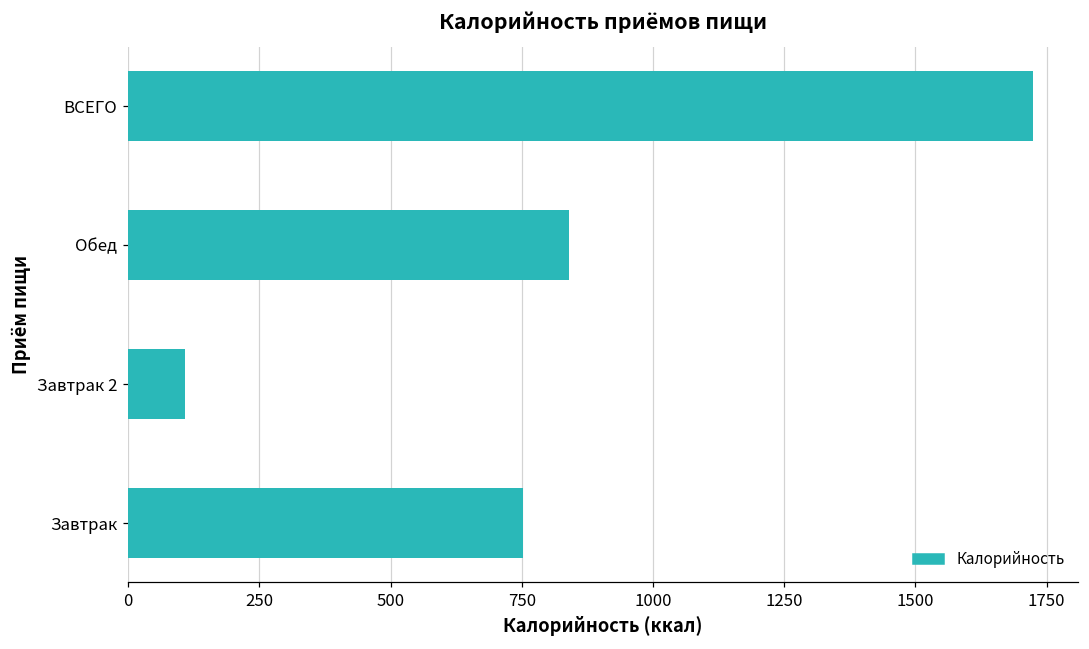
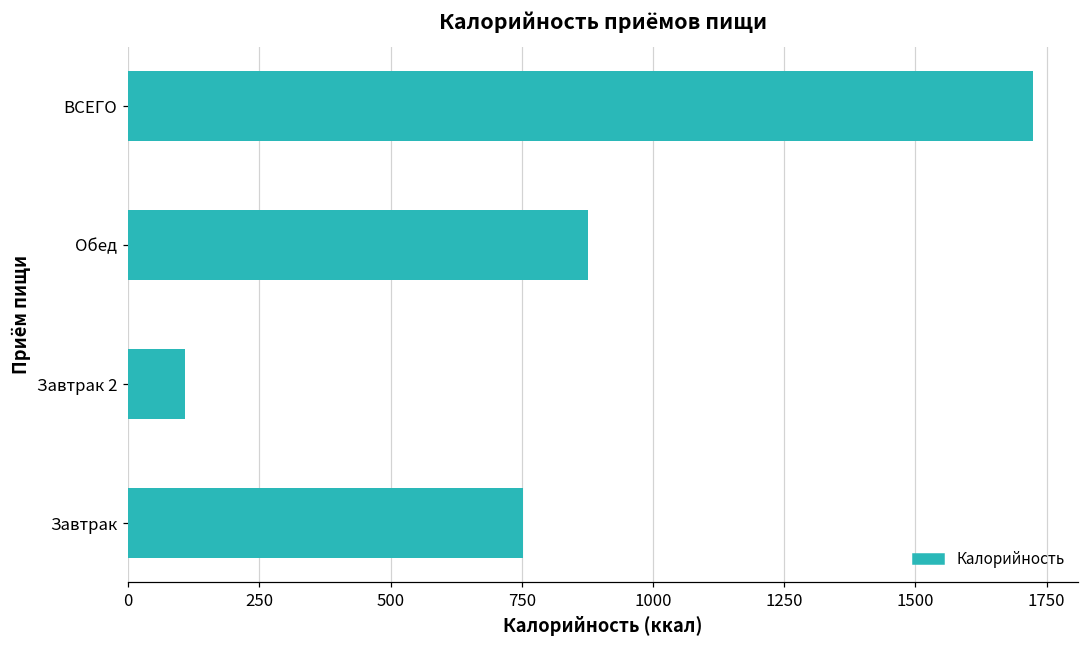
Обед: 840 -> 880
